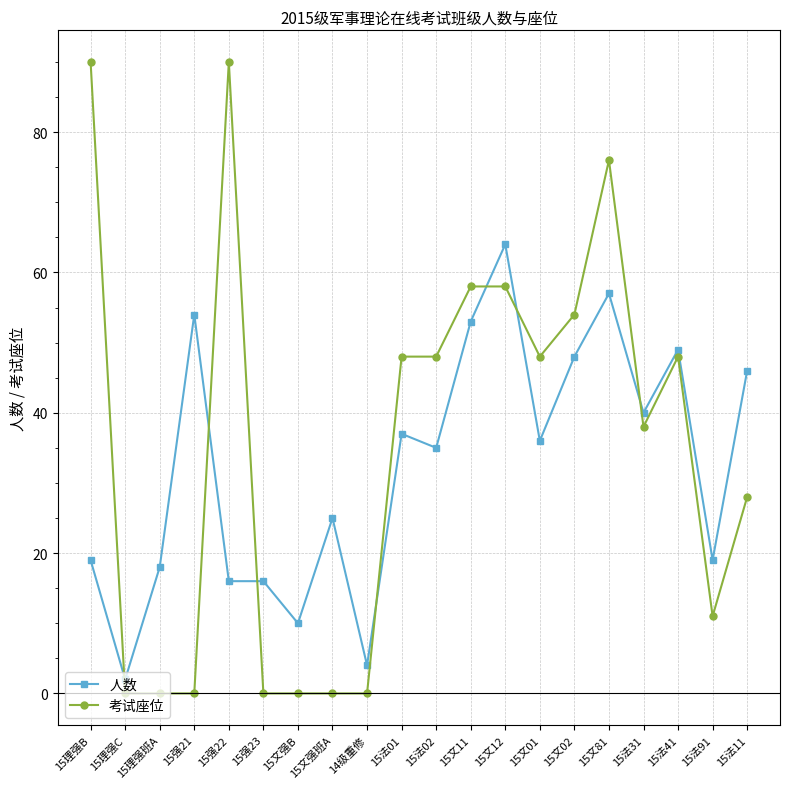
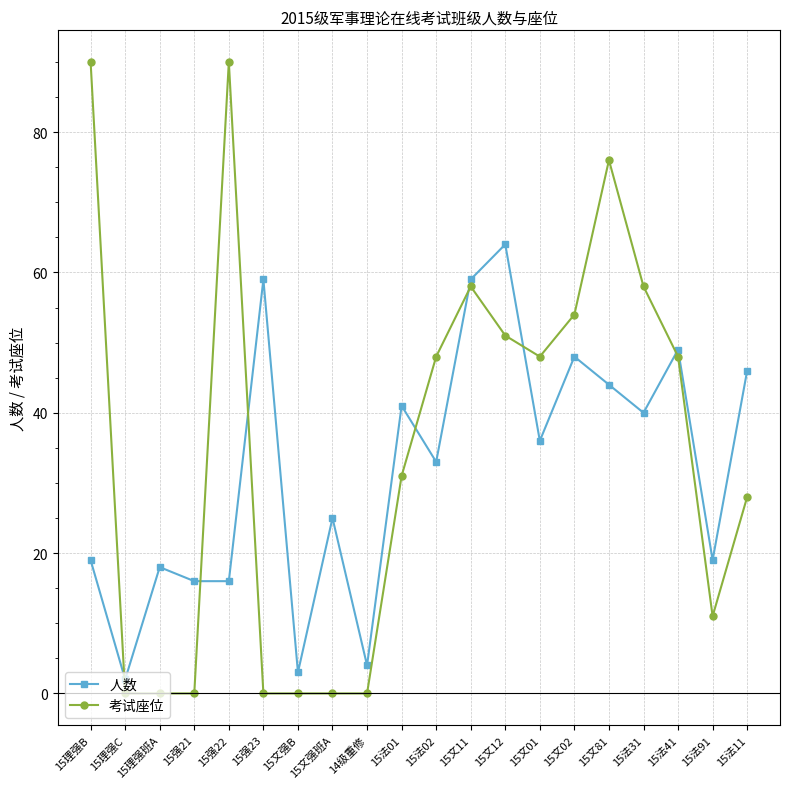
人数, 15强21: 54 -> 16
人数, 15强23: 16 -> 59
人数, 15文强B: 10 -> 3
人数, 15法01: 37 -> 41
考试座位, 15法01: 48 -> 31
人数, 15法02: 35 -> 33
人数, 15文11: 53 -> 59
考试座位, 15文12: 58 -> 51
人数, 15文81: 57 -> 44
考试座位, 15法31: 38 -> 58
